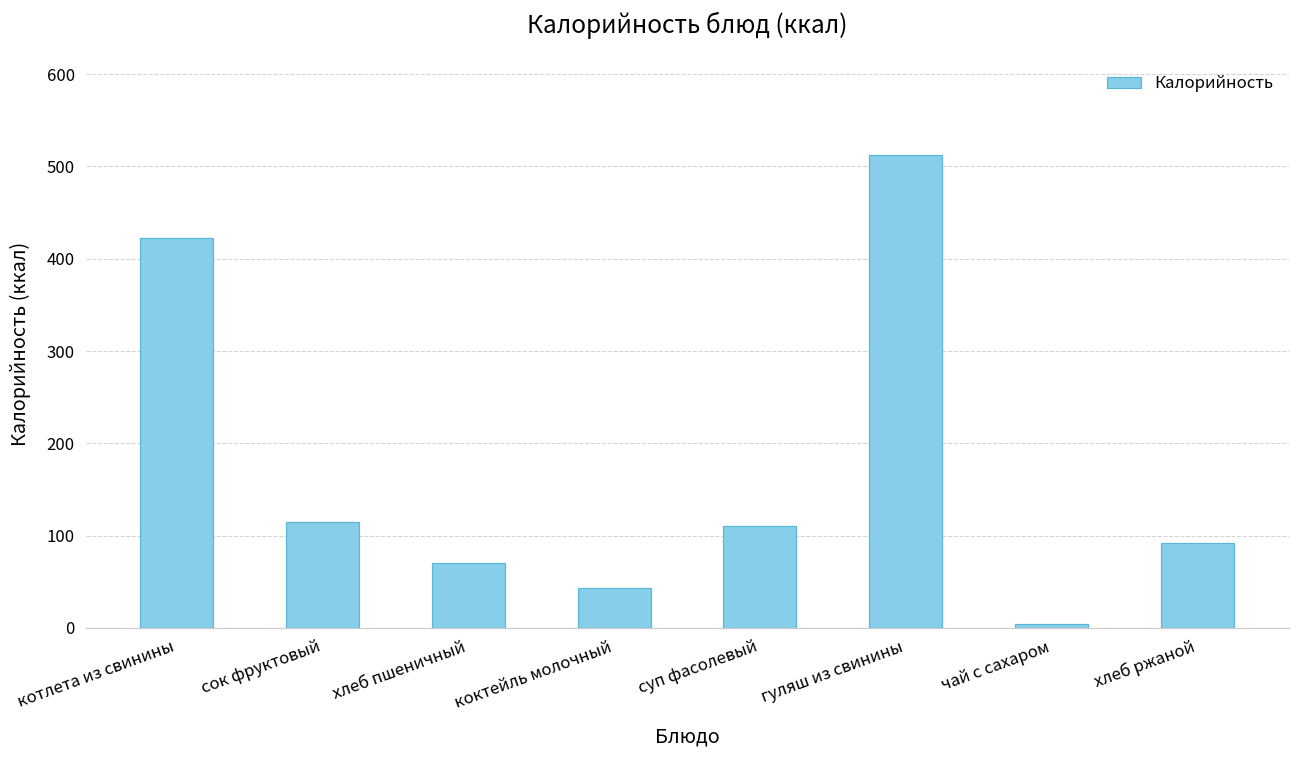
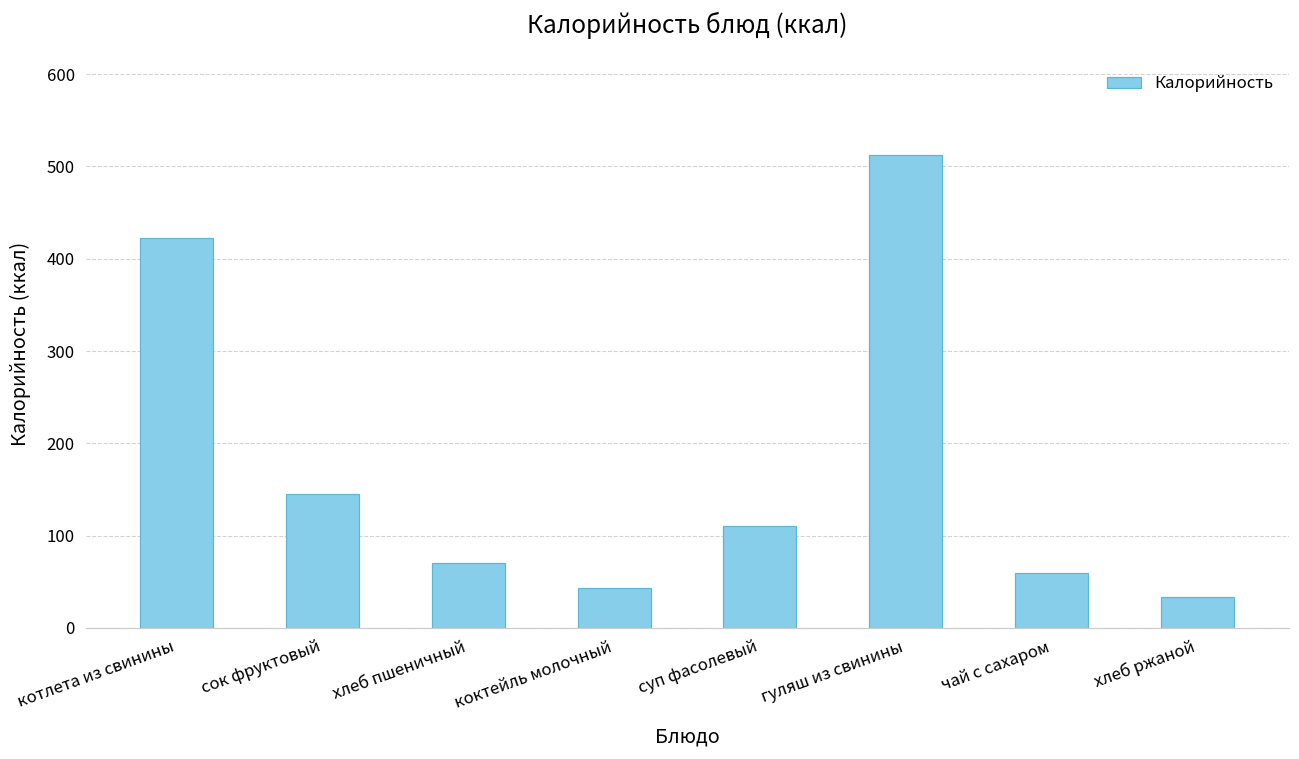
сок фруктовый: 110 -> 140
чай с сахаром: 0 -> 60
хлеб ржаной: 90 -> 30
